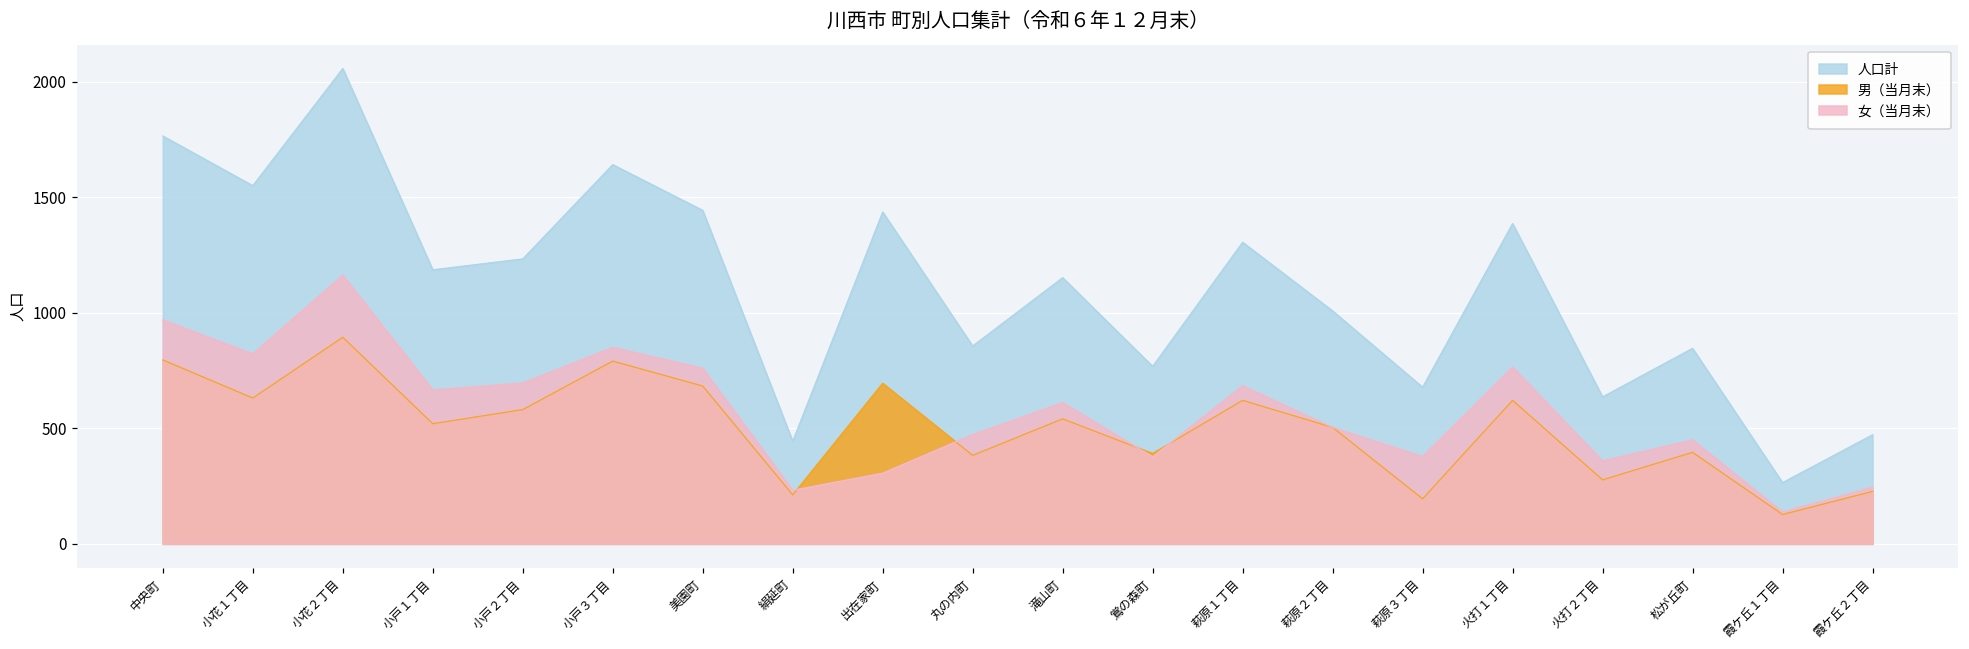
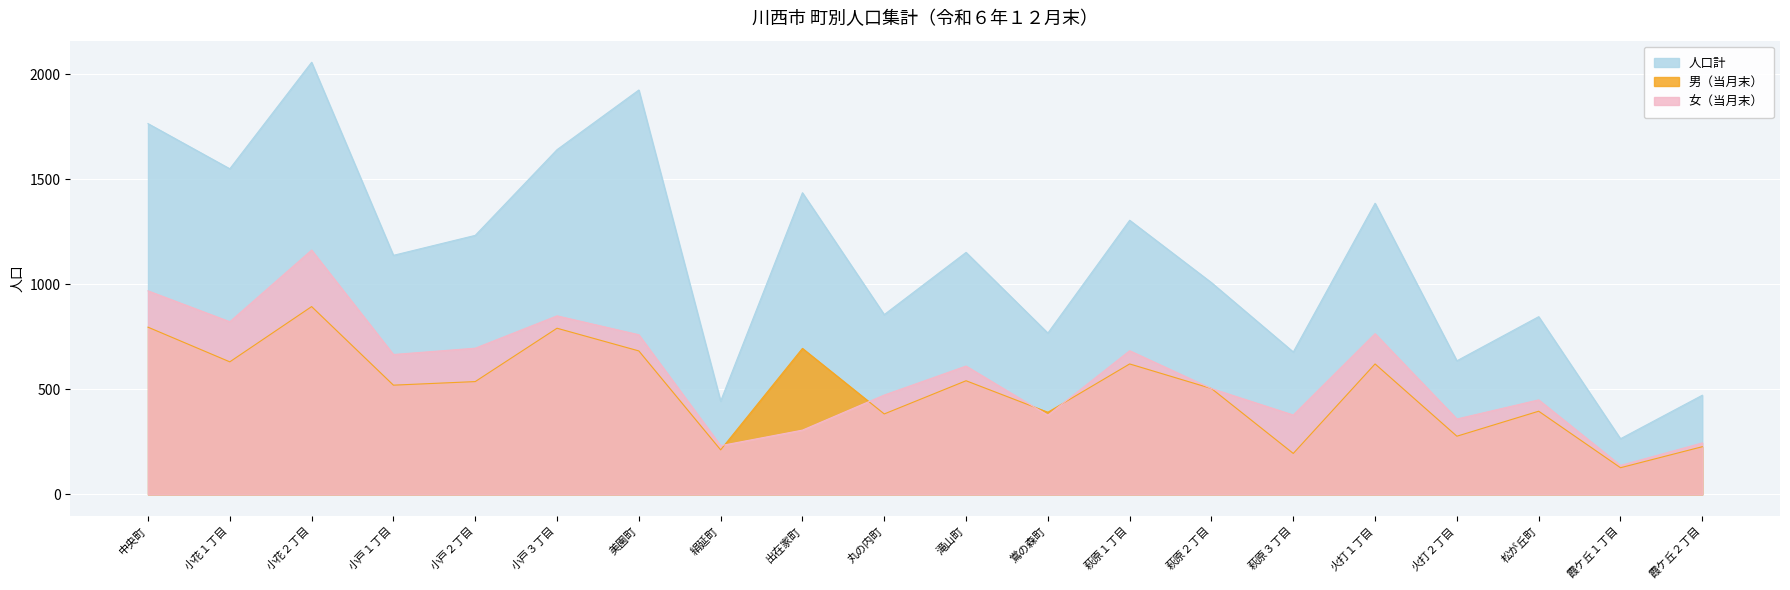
人口計, 小戸１丁目: 1190 -> 1140
男（当月末）, 小戸２丁目: 580 -> 540
人口計, 美園町: 1440 -> 1930
